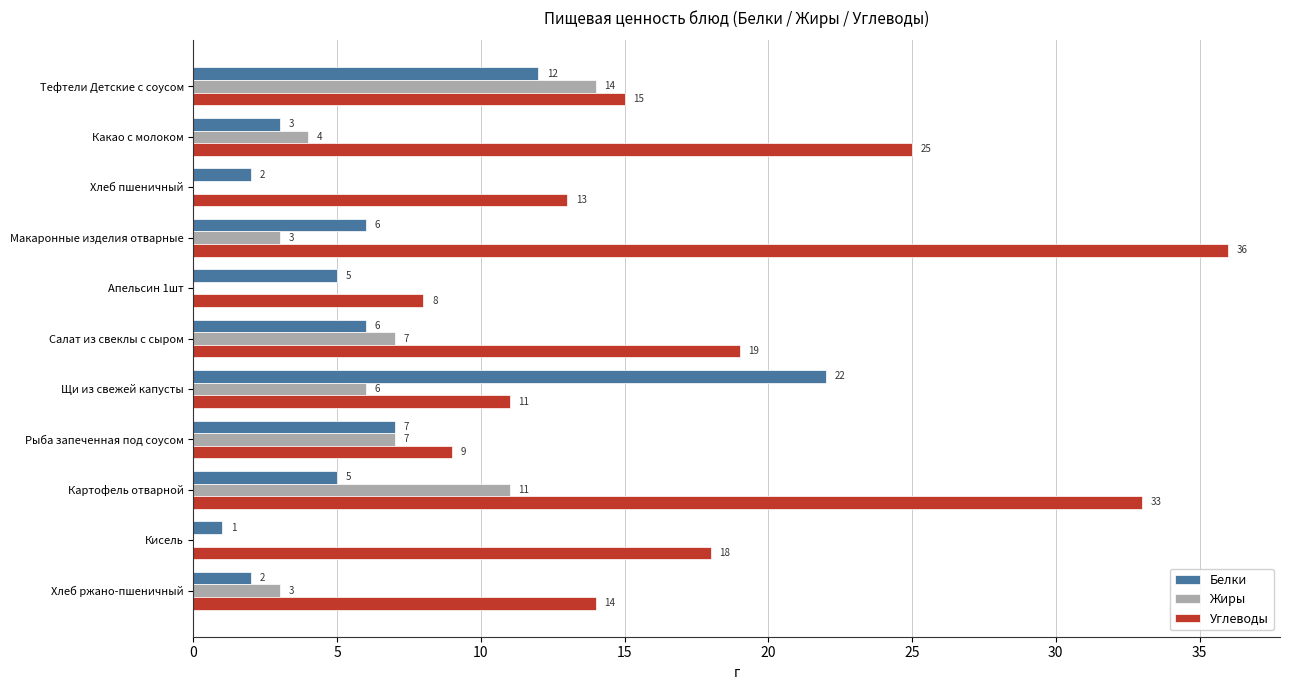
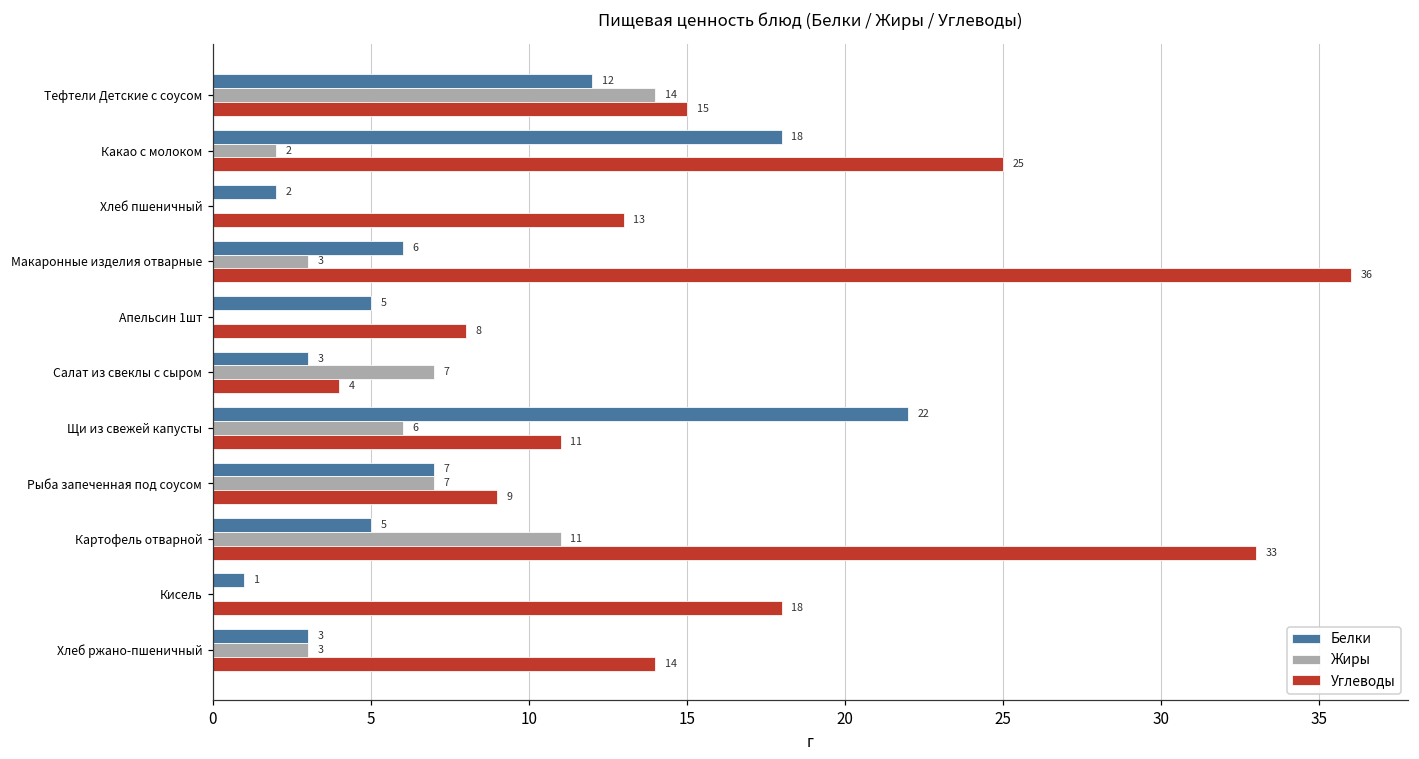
Белки, Какао с молоком: 3 -> 18
Жиры, Какао с молоком: 4 -> 2
Белки, Салат из свеклы с сыром: 6 -> 3
Углеводы, Салат из свеклы с сыром: 19 -> 4
Белки, Хлеб ржано-пшеничный: 2 -> 3
